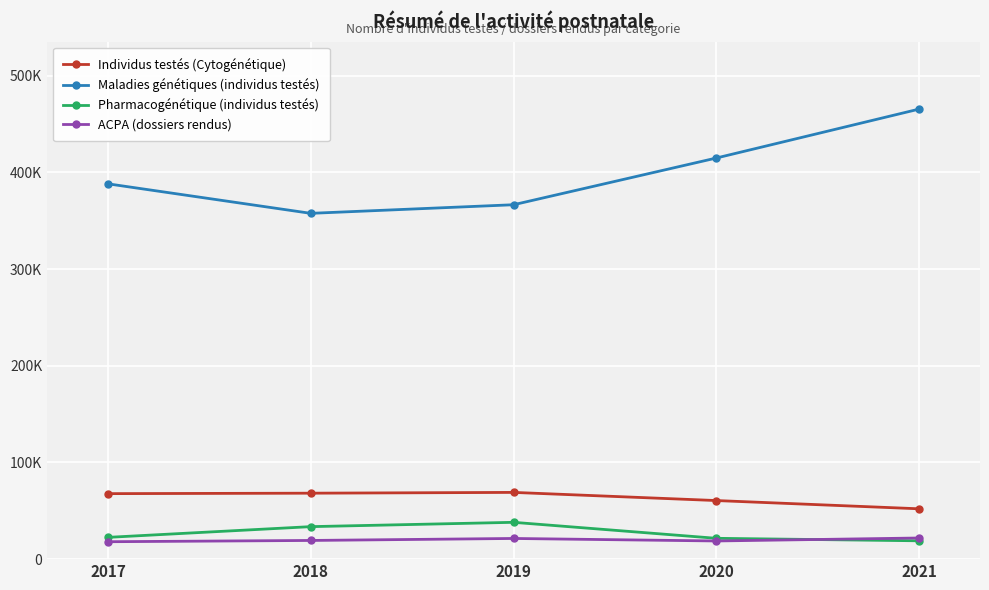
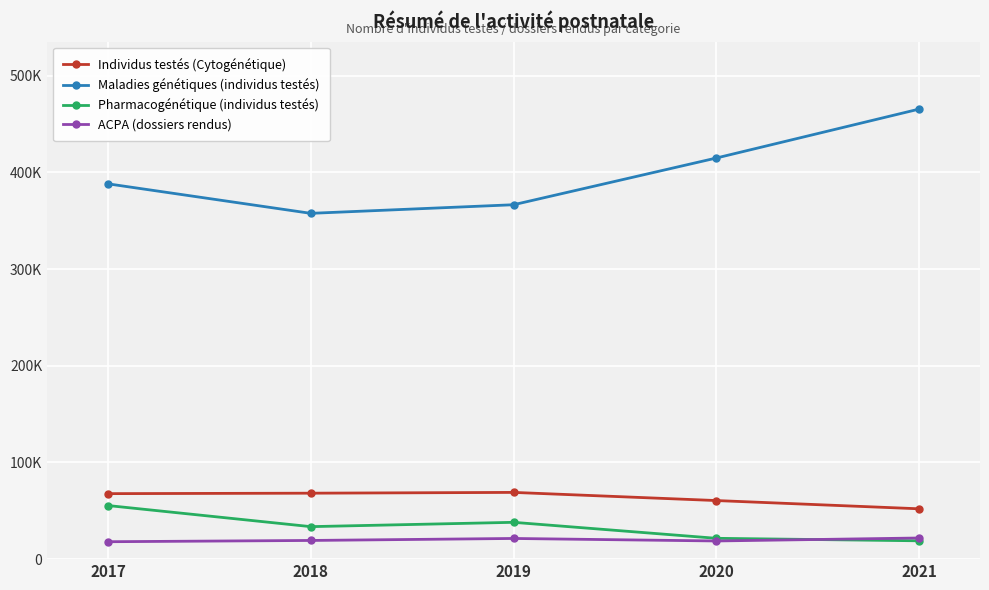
Pharmacogénétique (individus testés), 2017: 20000 -> 60000
